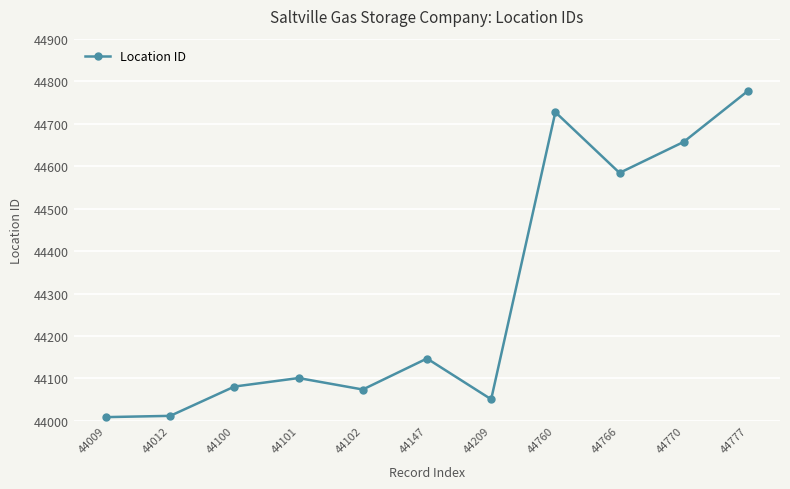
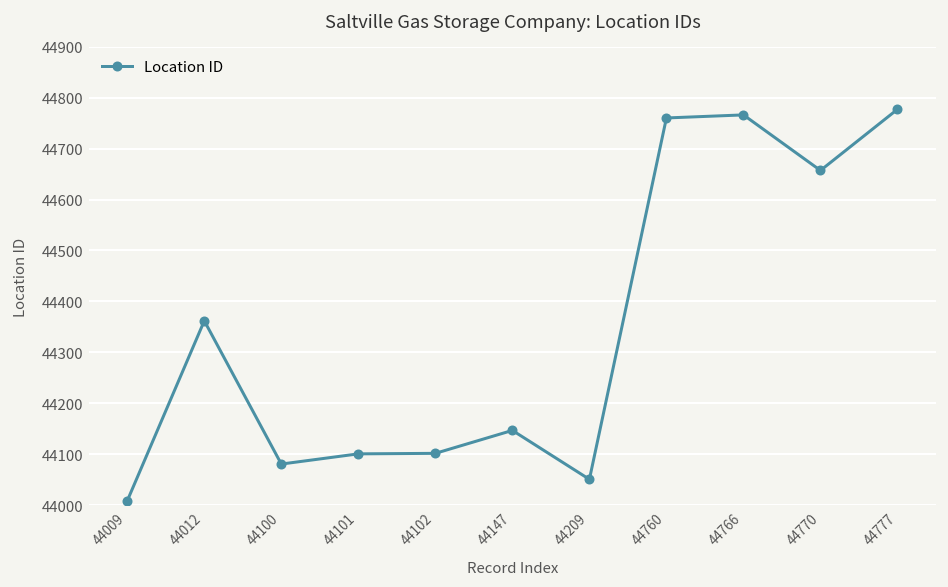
44012: 44010 -> 44360
44102: 44070 -> 44100
44760: 44730 -> 44760
44766: 44580 -> 44770
